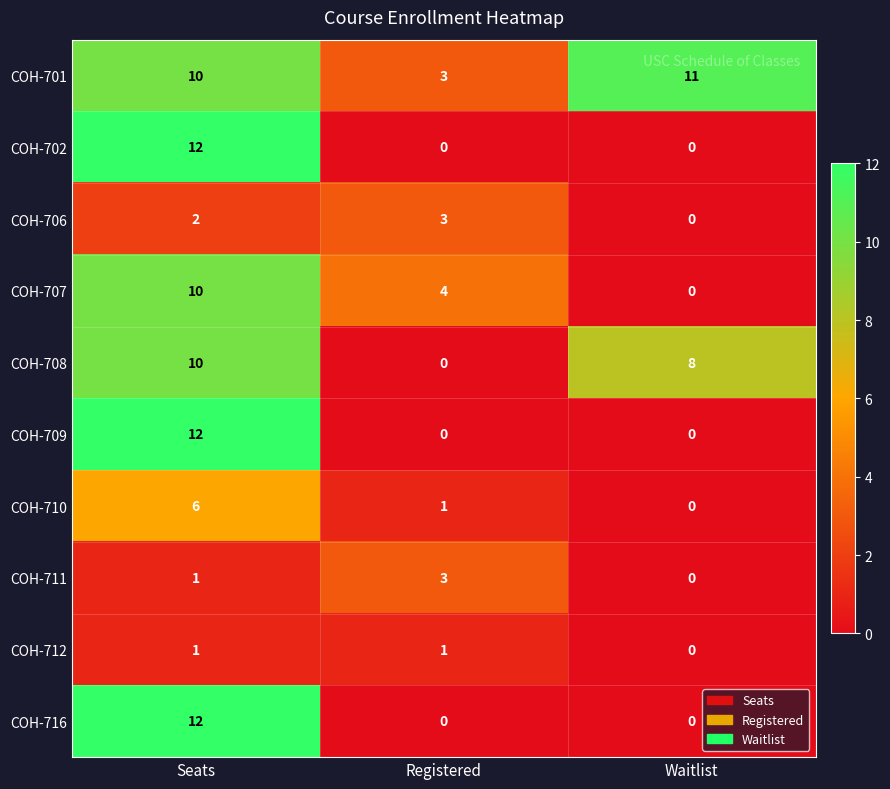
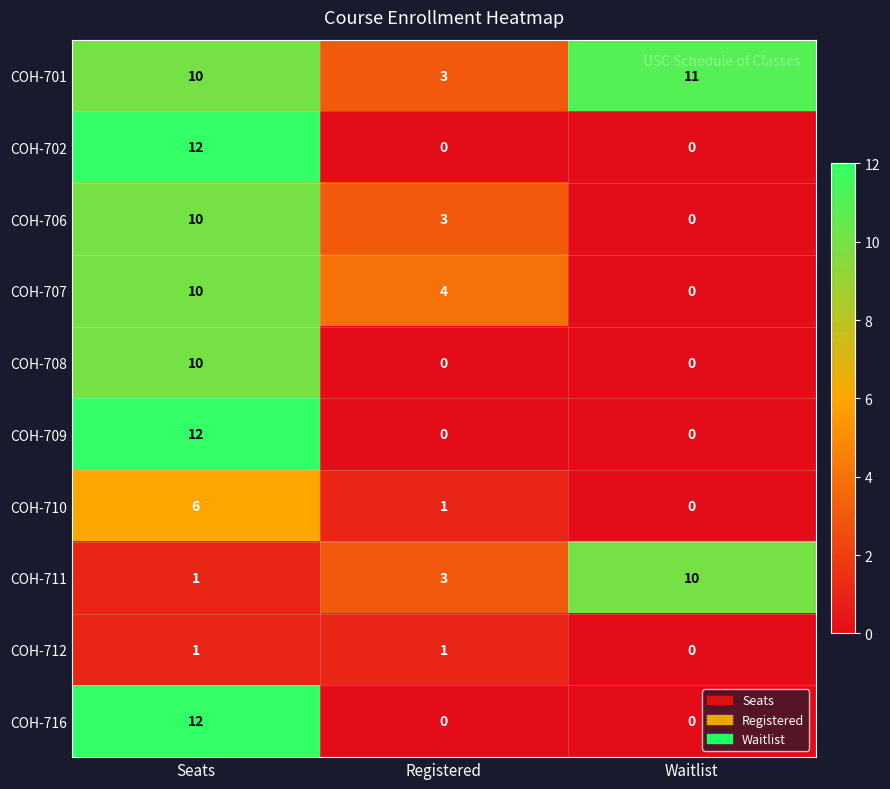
COH-706, Seats: 2 -> 10
COH-708, Waitlist: 8 -> 0
COH-711, Waitlist: 0 -> 10
